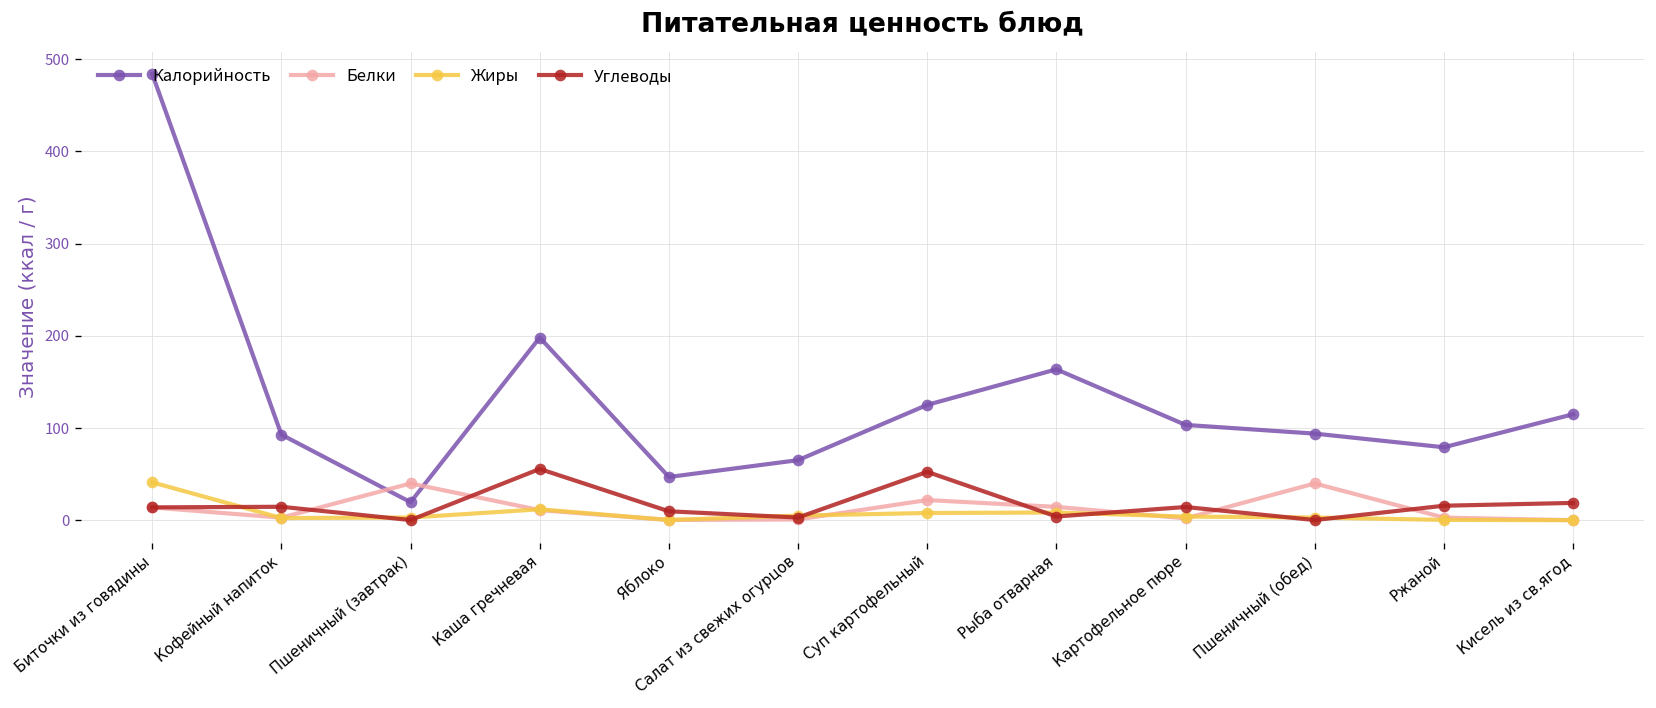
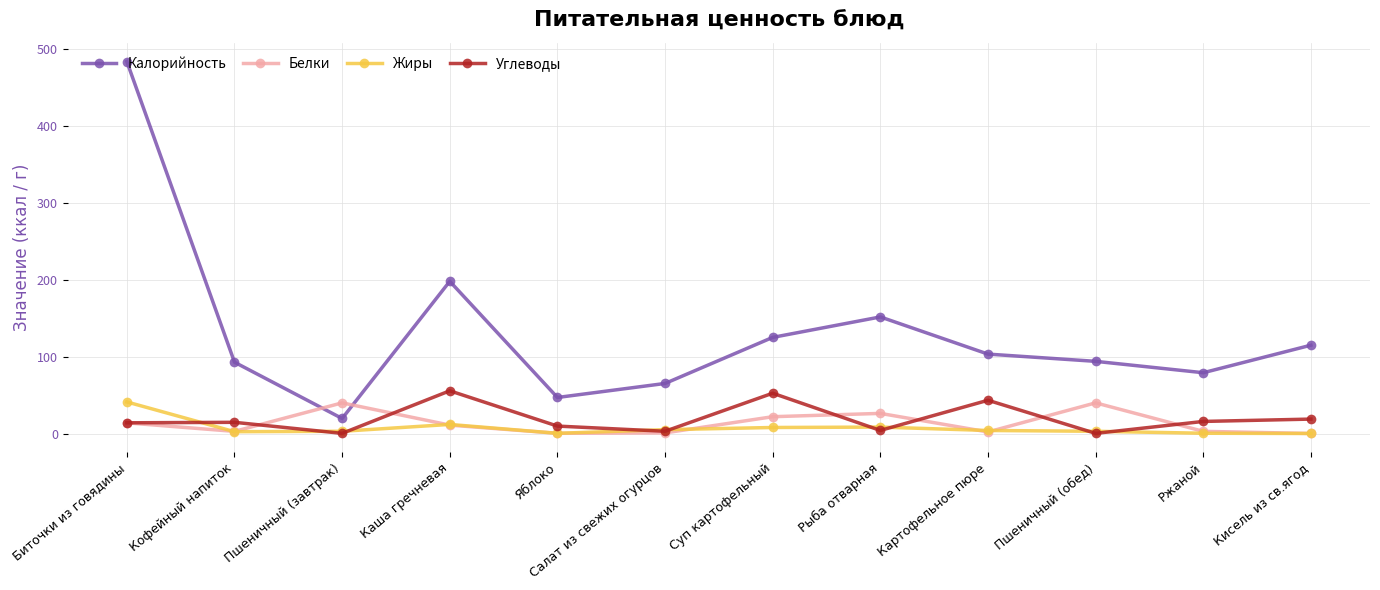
Калорийность, Рыба отварная: 160 -> 150
Белки, Рыба отварная: 10 -> 30
Углеводы, Картофельное пюре: 10 -> 40
